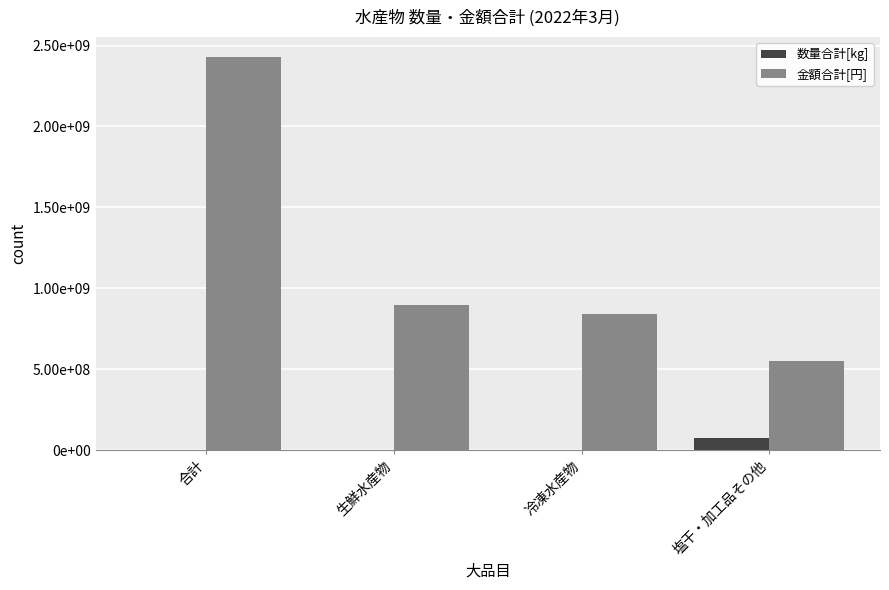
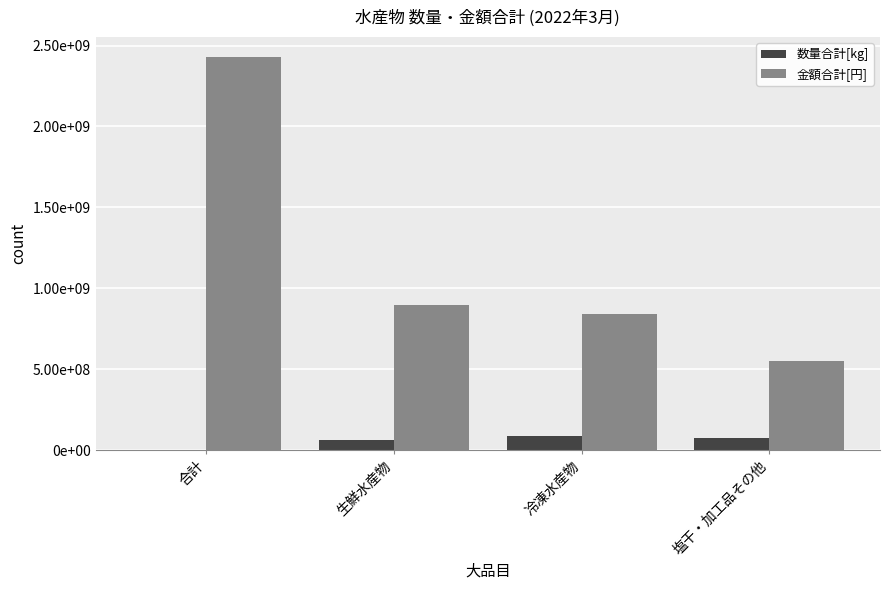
数量合計[kg], 生鮮水産物: 0 -> 60000000
数量合計[kg], 冷凍水産物: 0 -> 80000000
